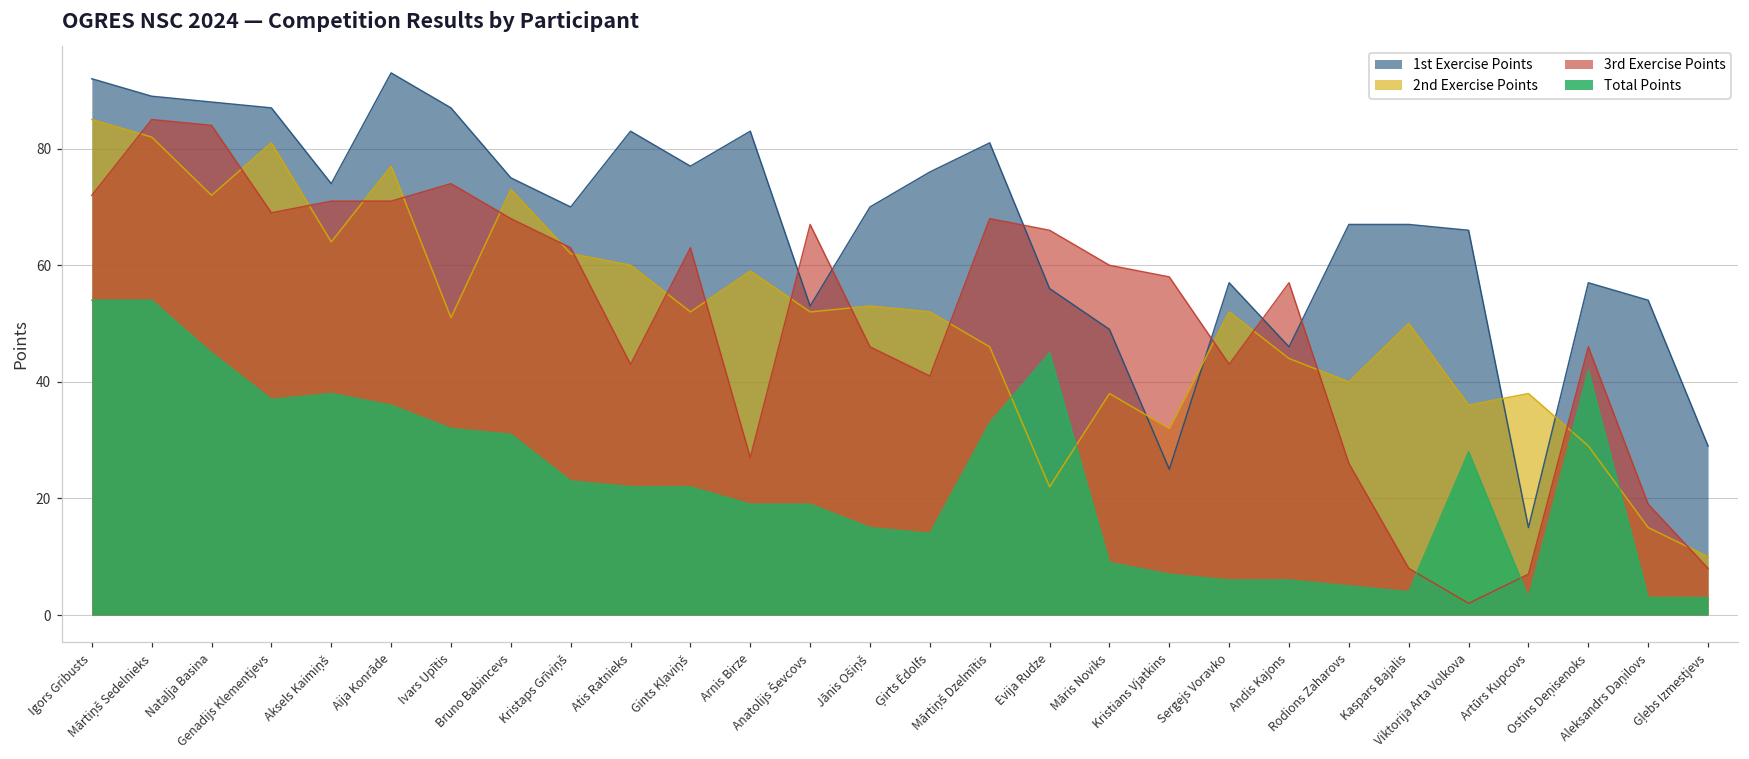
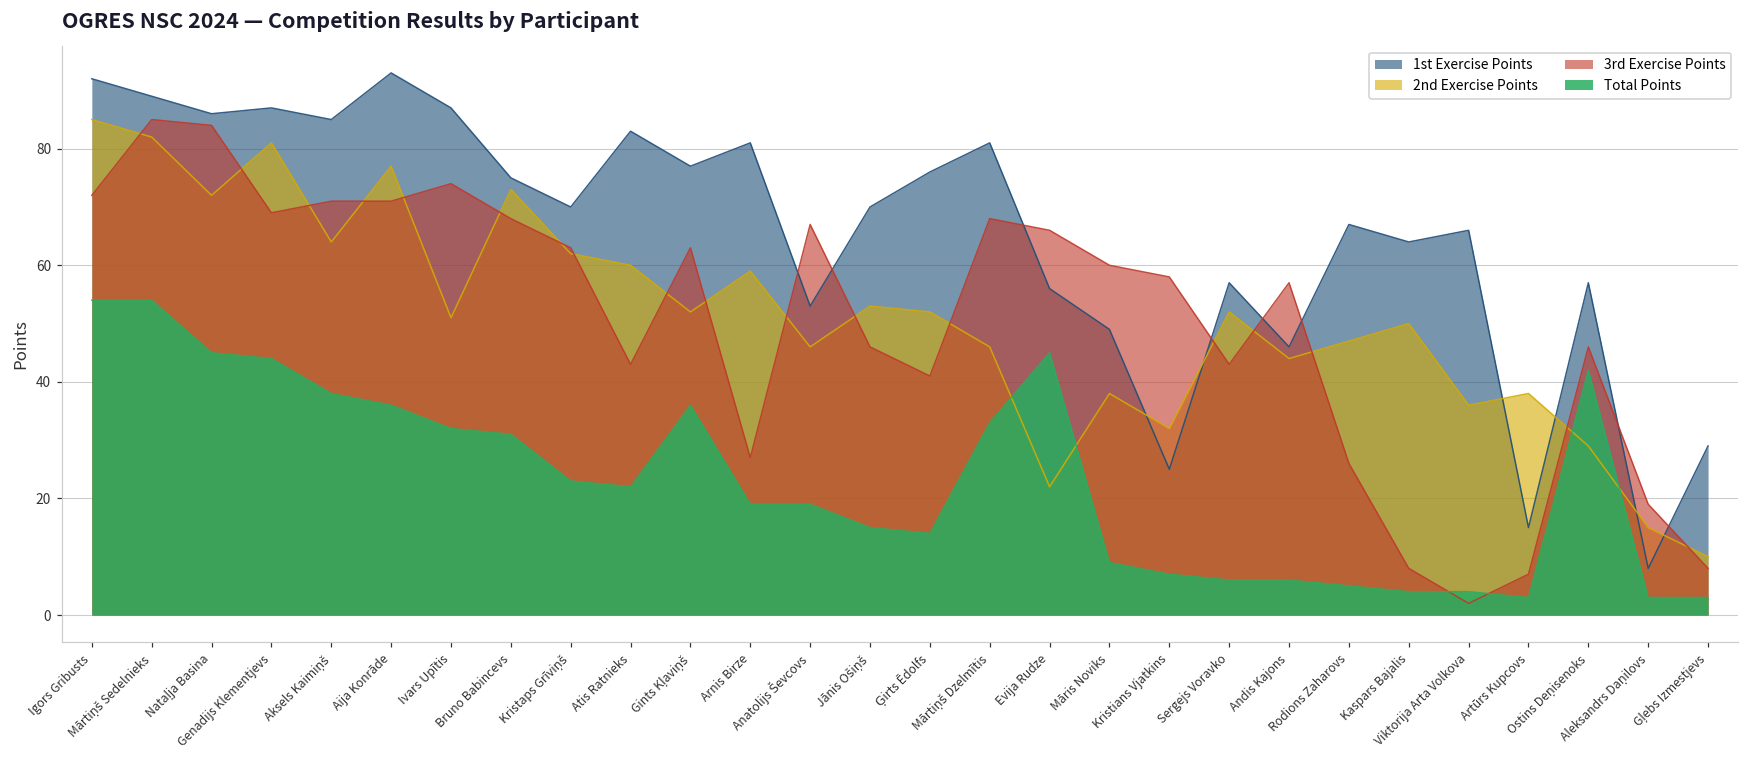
1st Exercise Points, Nataļja Basina: 88 -> 86
Total Points, Genadijs Klementjevs: 37 -> 44
1st Exercise Points, Aksels Kaimiņš: 74 -> 85
Total Points, Gints Kļaviņš: 22 -> 36
1st Exercise Points, Arnis Birze: 83 -> 81
2nd Exercise Points, Anatolijs Ševcovs: 52 -> 46
2nd Exercise Points, Rodions Zaharovs: 40 -> 47
1st Exercise Points, Kaspars Bajalis: 67 -> 64
Total Points, Viktorija Arta Volkova: 28 -> 4
1st Exercise Points, Aleksandrs Daņilovs: 54 -> 8
